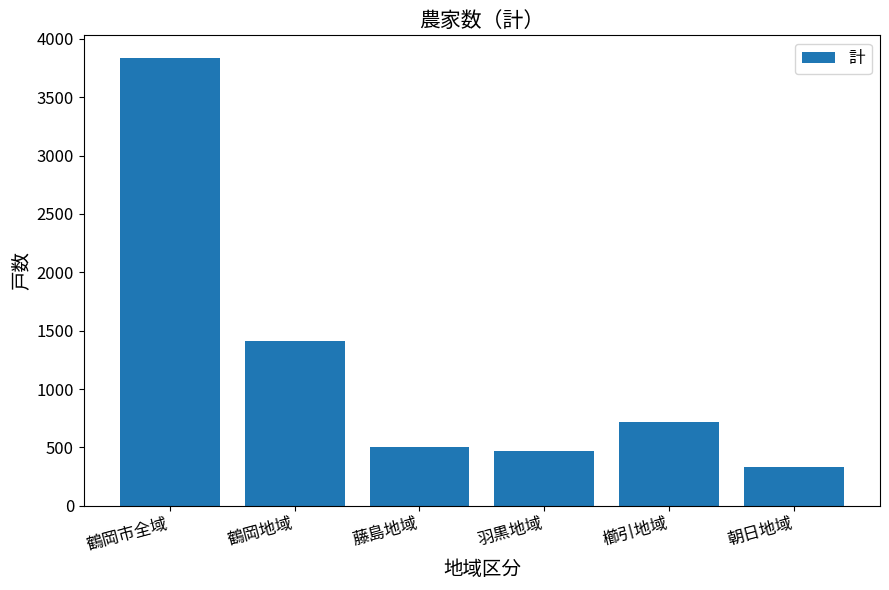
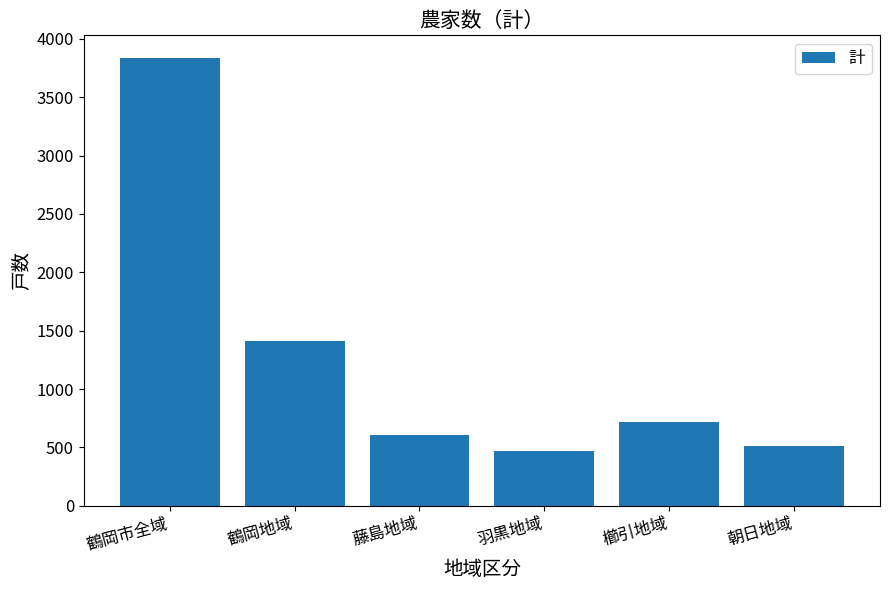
藤島地域: 500 -> 610
朝日地域: 330 -> 510
